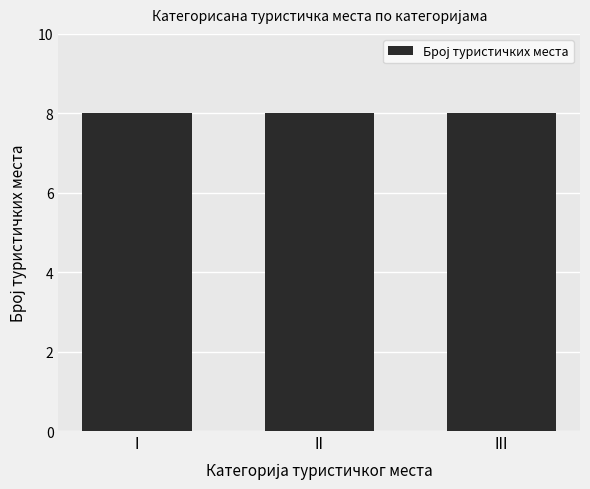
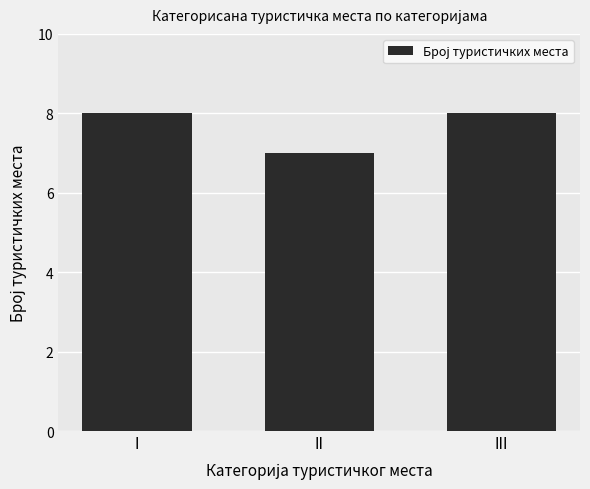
II: 8 -> 7
